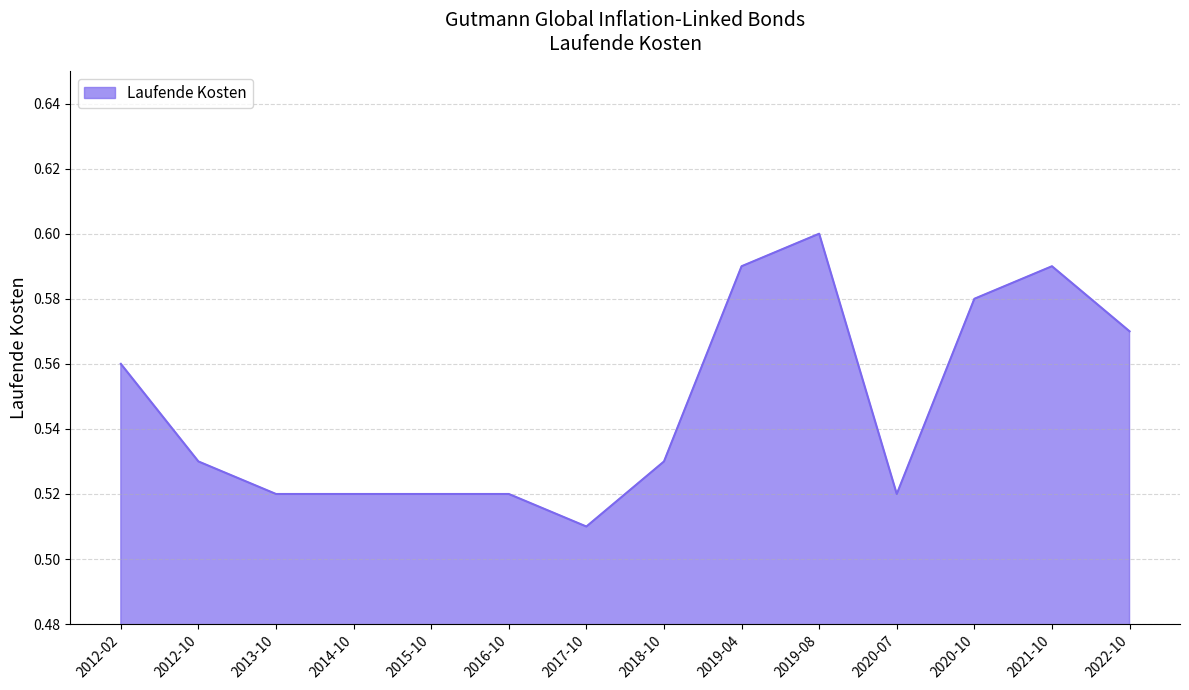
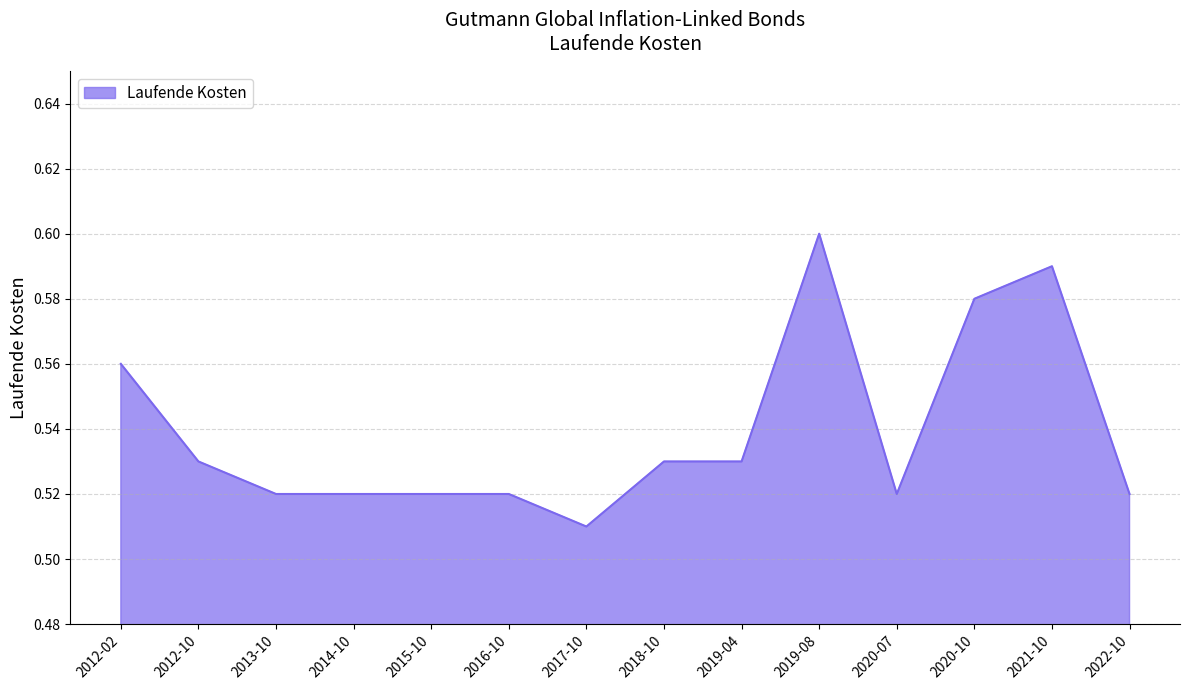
2019-04: 0.59 -> 0.53
2022-10: 0.57 -> 0.52
